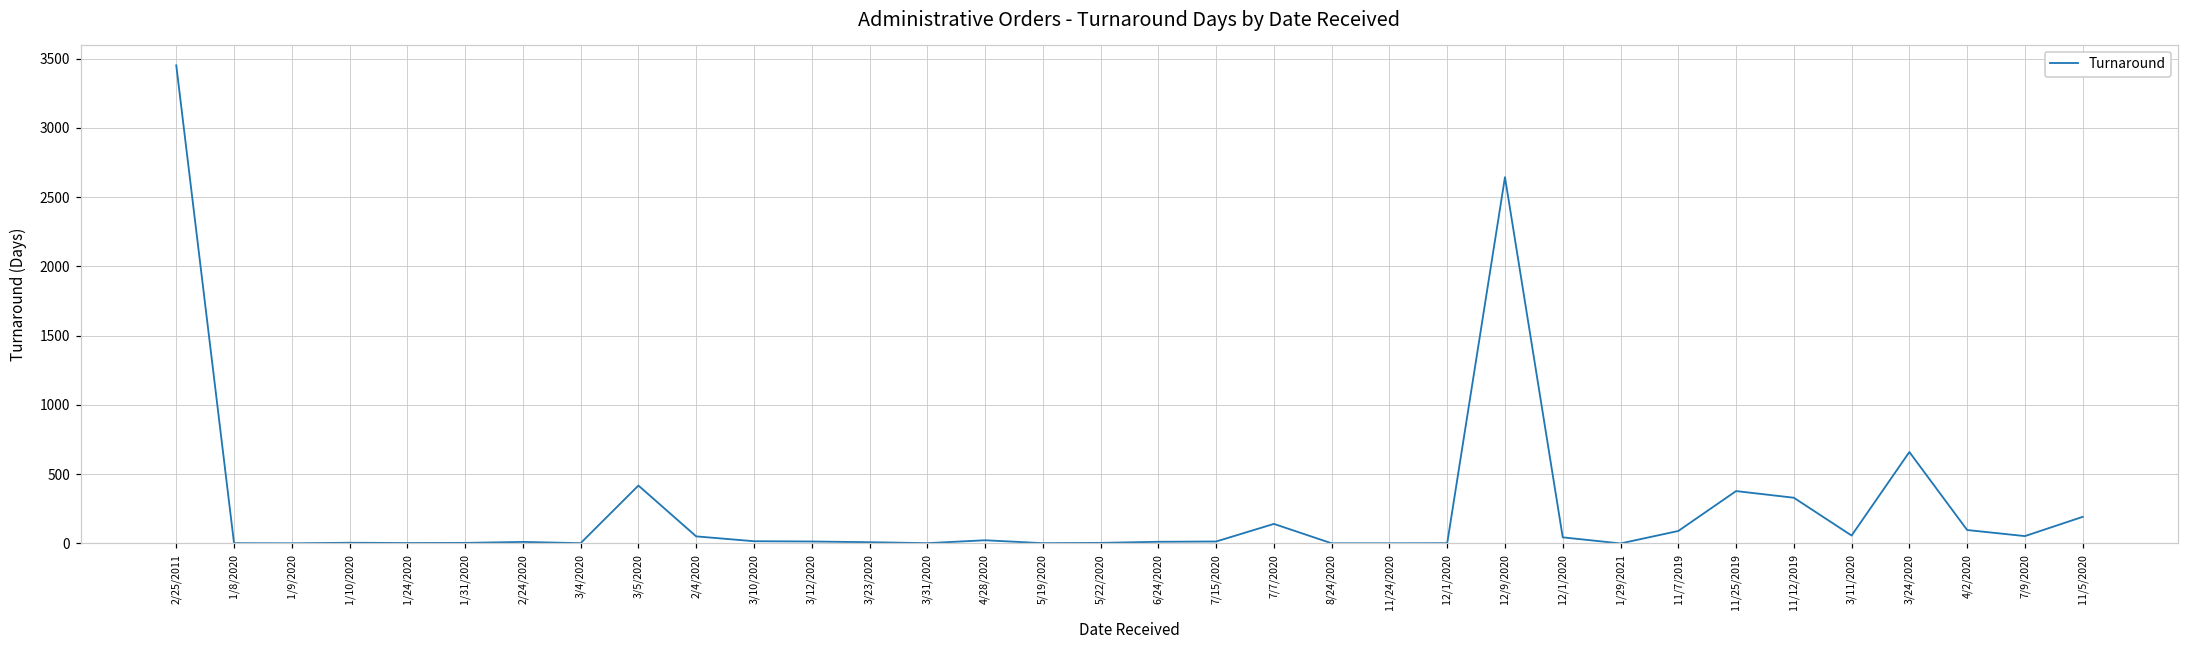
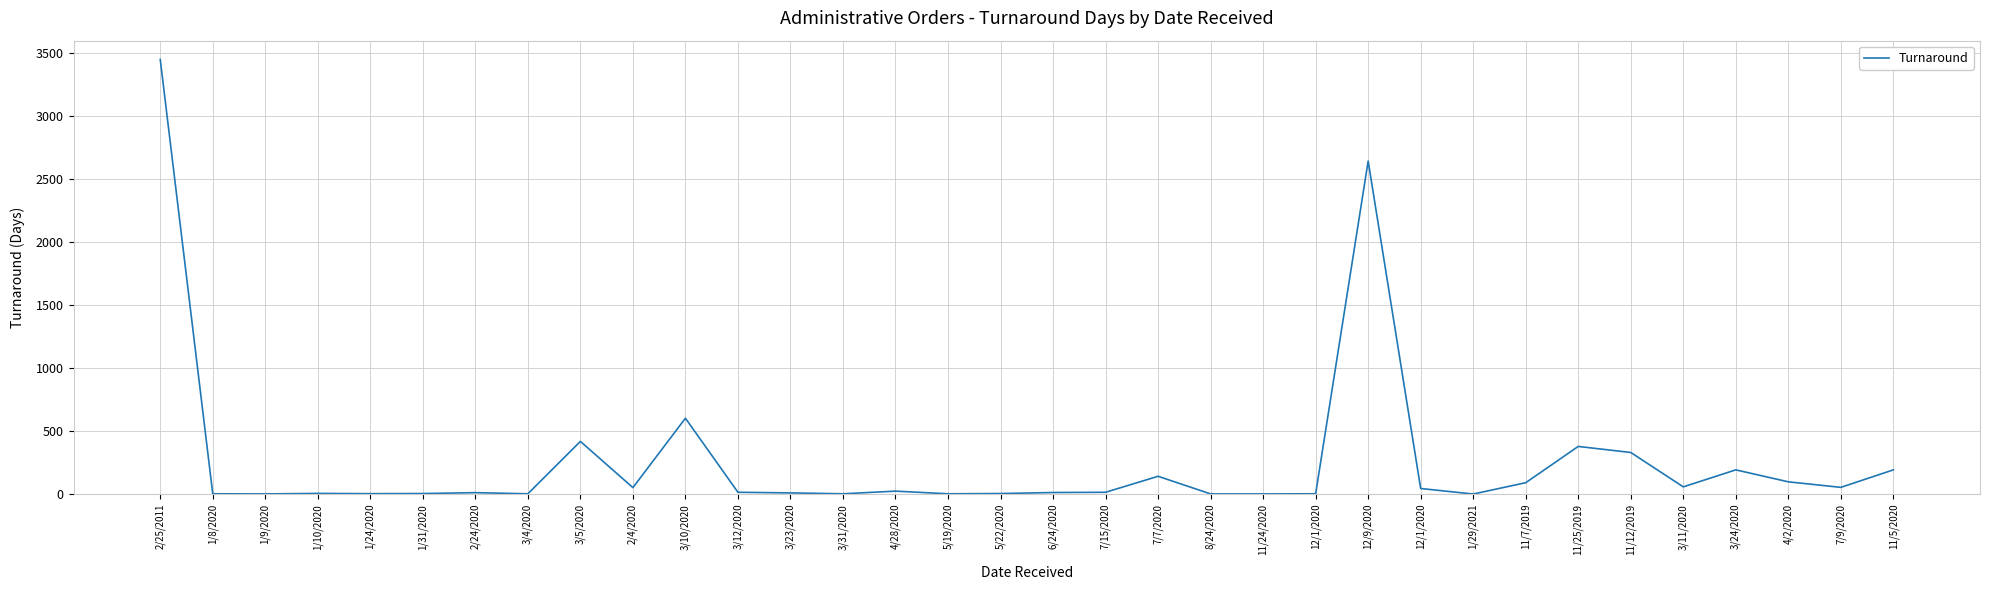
3/10/2020: 20 -> 600
3/24/2020: 660 -> 190
